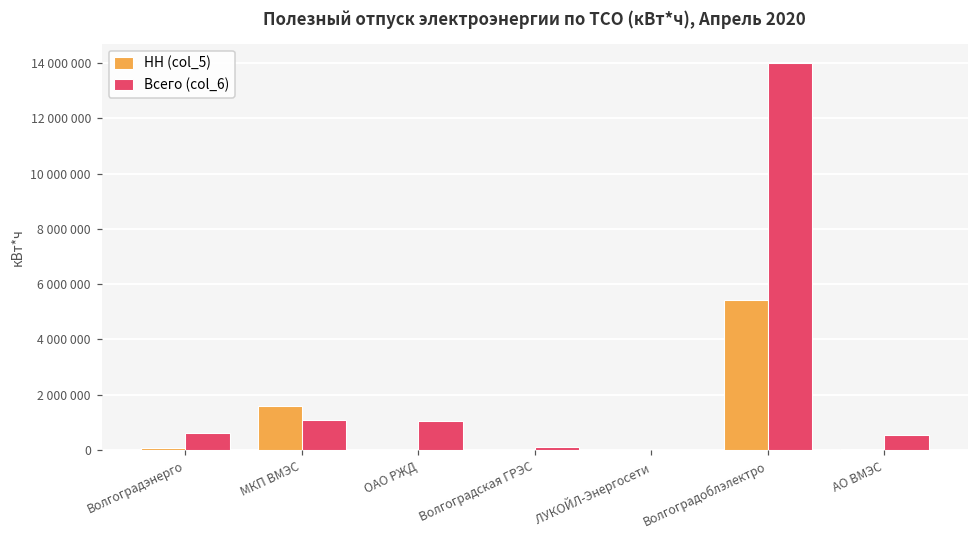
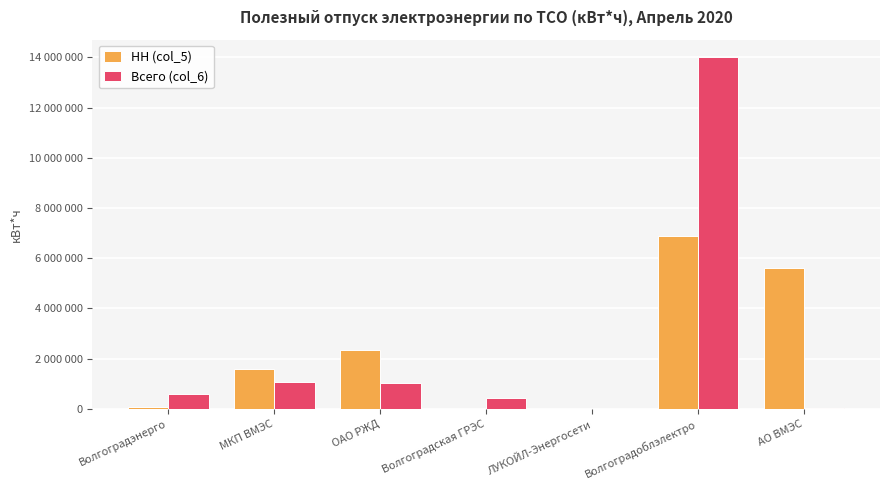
НН (col_5), ОАО РЖД: 0 -> 2300000
Всего (col_6), Волгоградская ГРЭС: 100000 -> 400000
НН (col_5), Волгоградоблэлектро: 5400000 -> 6900000
НН (col_5), АО ВМЭС: 0 -> 5600000
Всего (col_6), АО ВМЭС: 500000 -> 0
